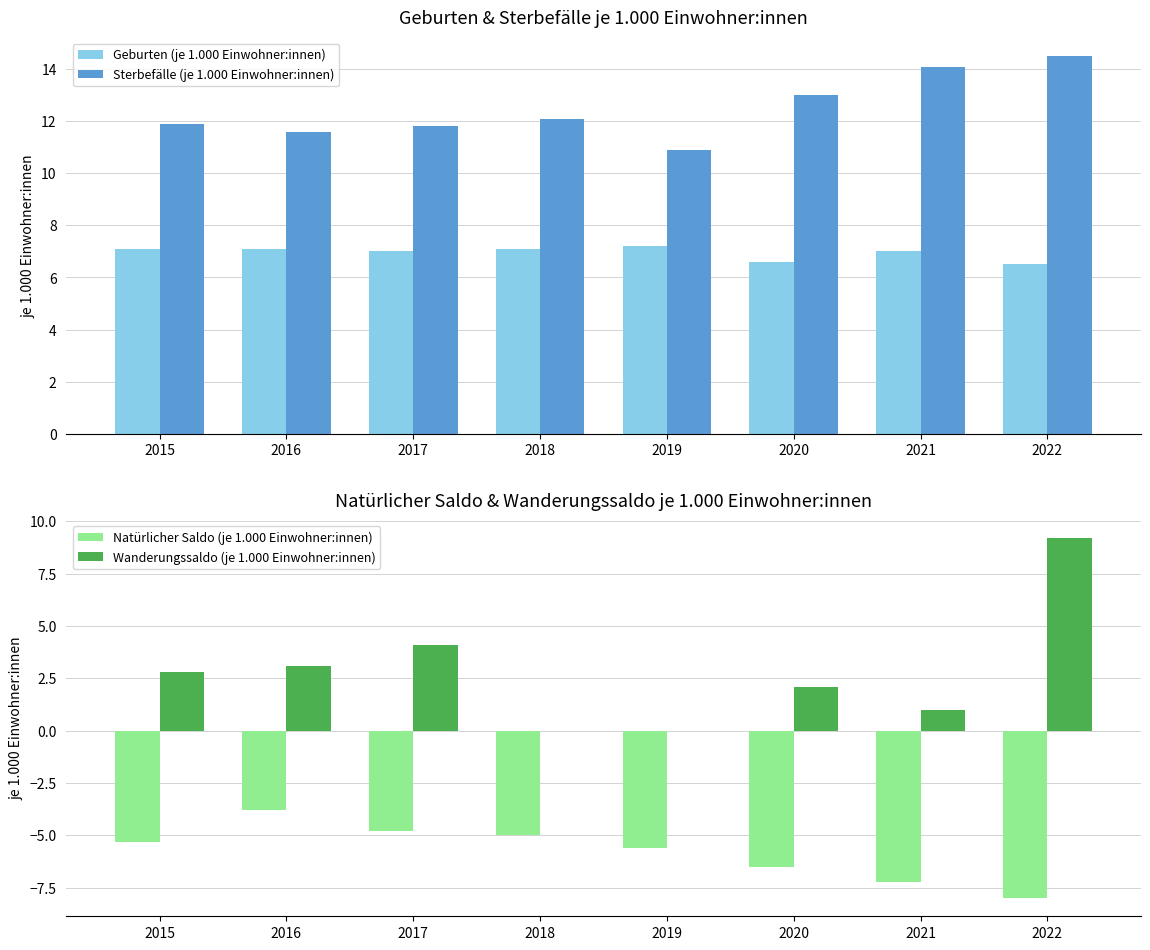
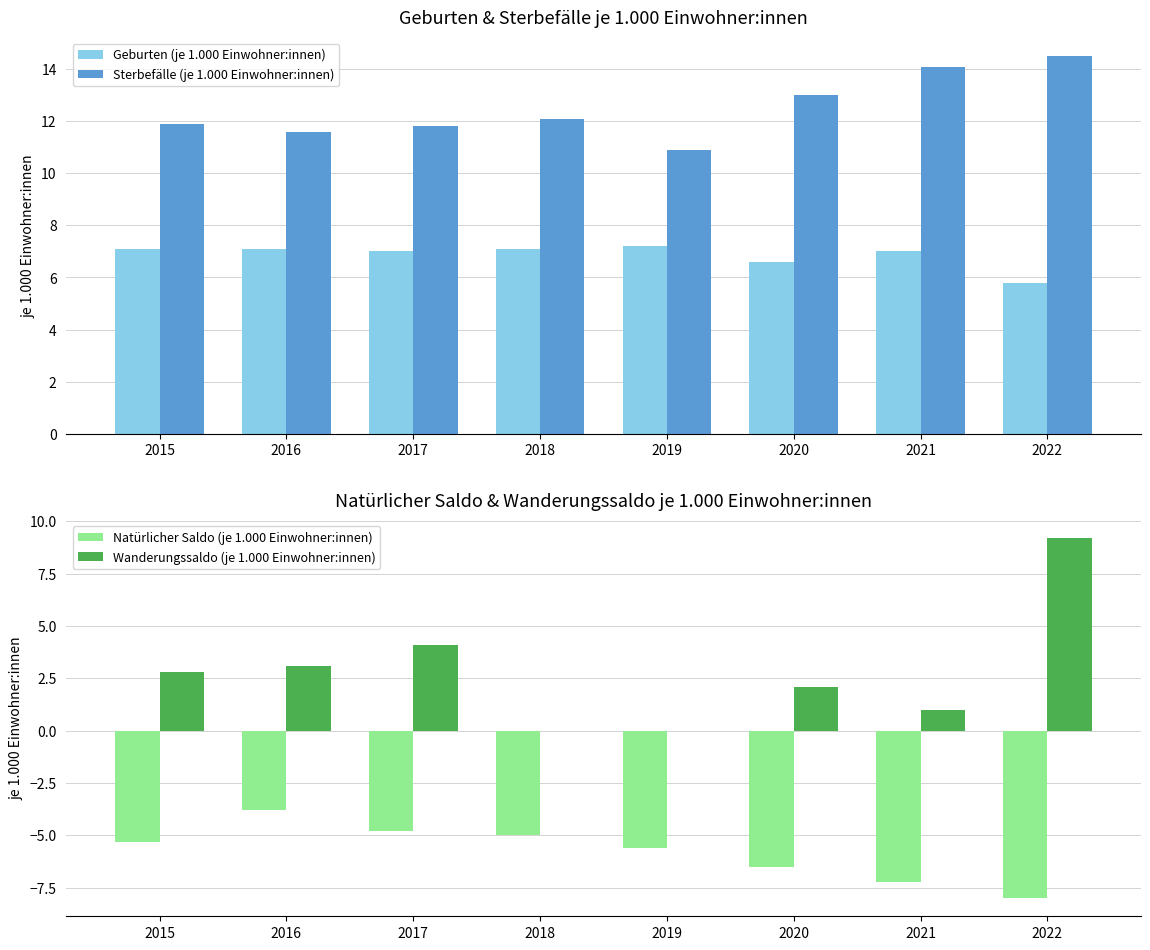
Geburten & Sterbefälle je 1.000 Einwohner:innen, Geburten (je 1.000 Einwohner:innen), 2022: 6.5 -> 5.8
